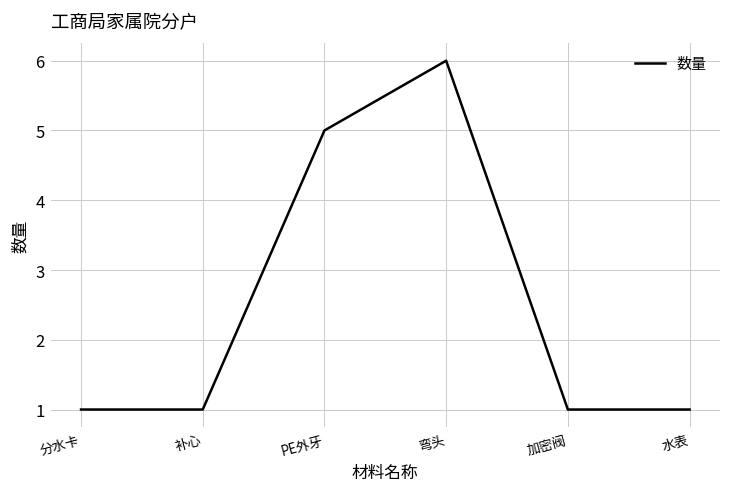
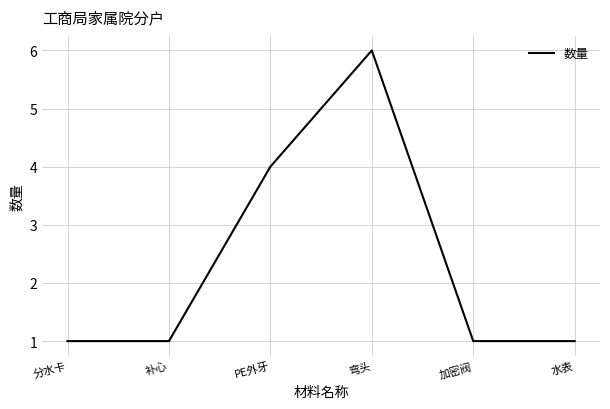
PE外牙: 5 -> 4
